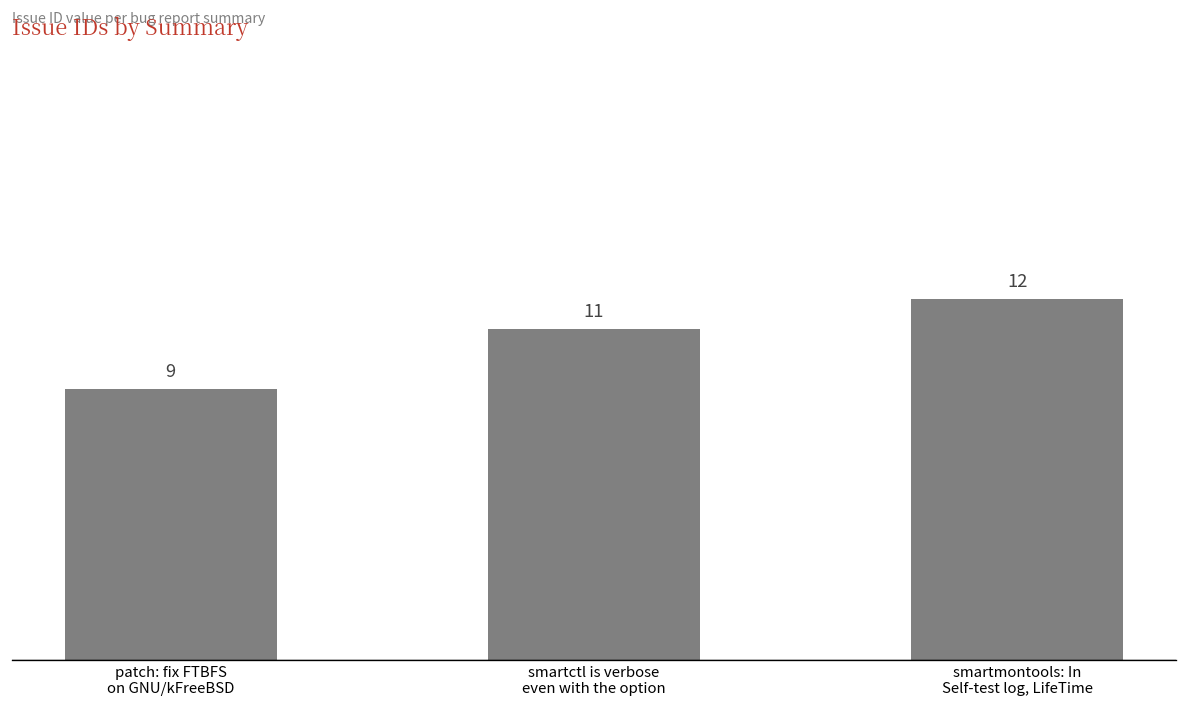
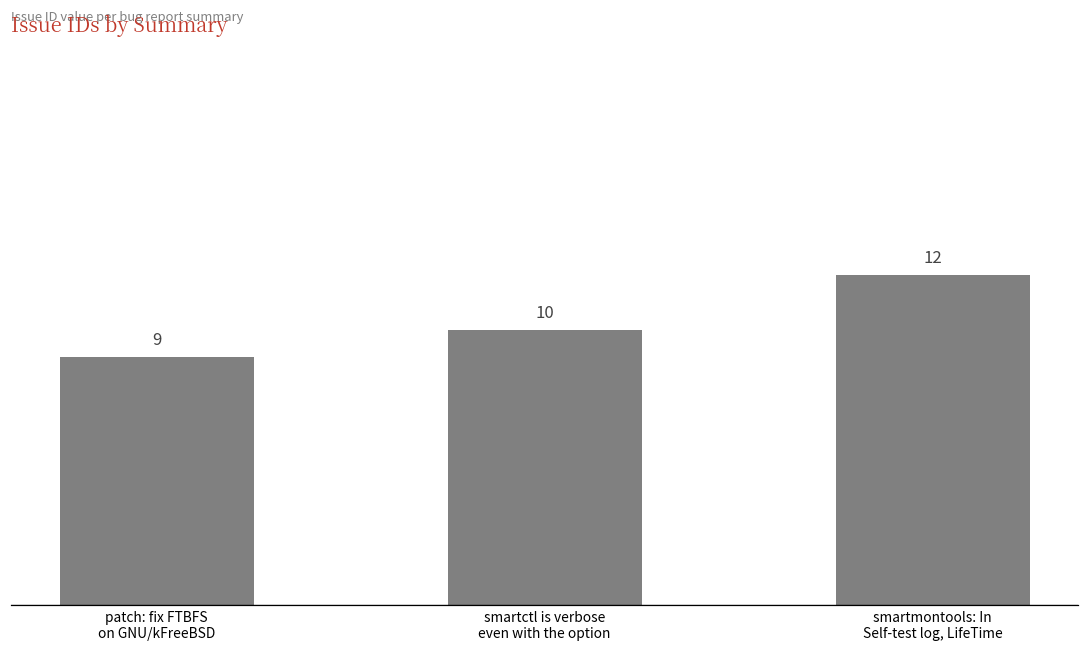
smartctl is verbose even with the option: 11 -> 10
